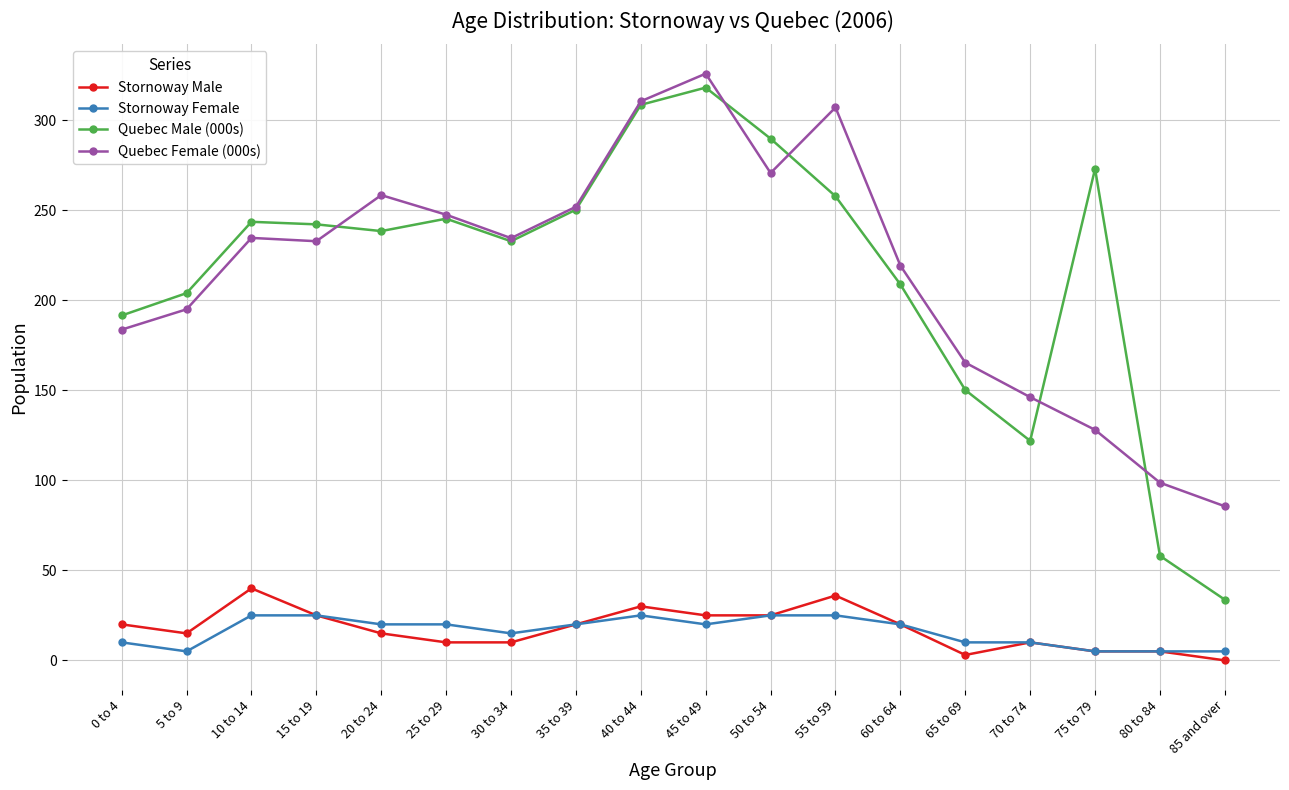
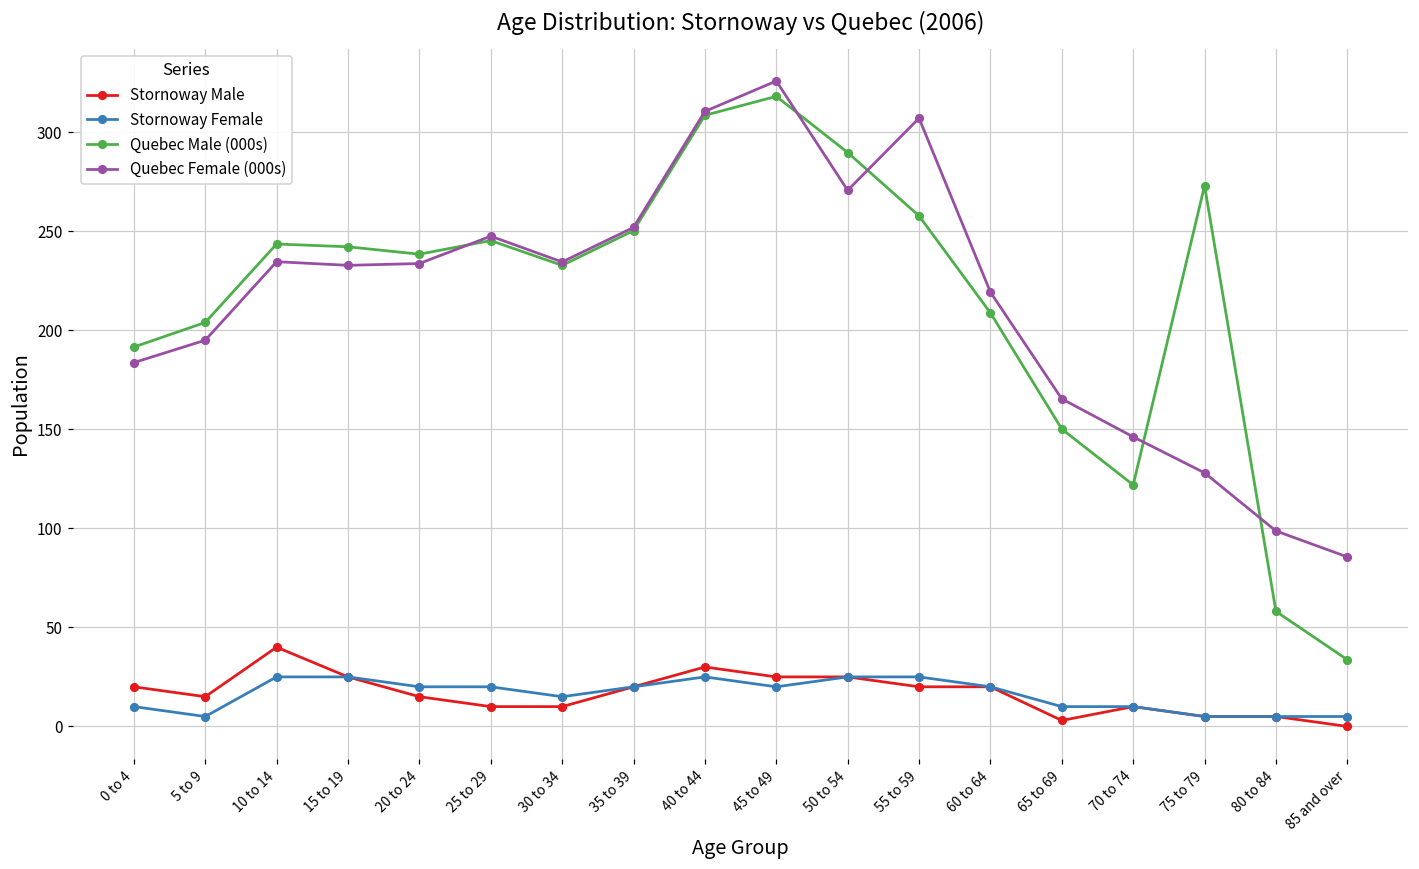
Quebec Female (000s), 20 to 24: 258 -> 234
Stornoway Male, 55 to 59: 36 -> 20
